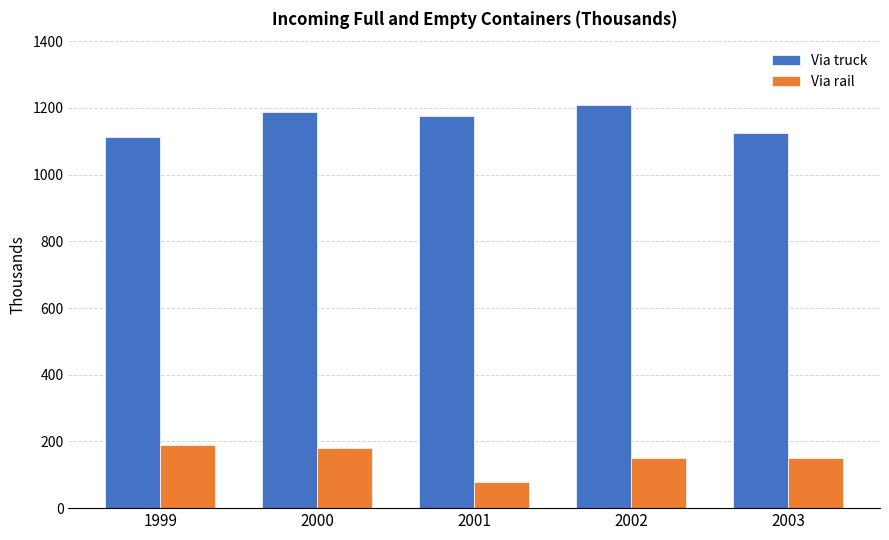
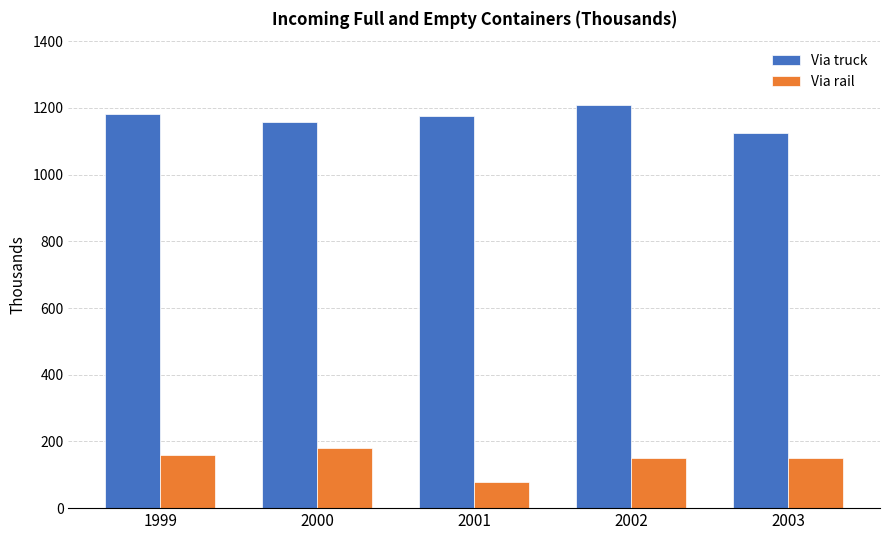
Via truck, 1999: 1110 -> 1180
Via rail, 1999: 190 -> 160
Via truck, 2000: 1190 -> 1160
